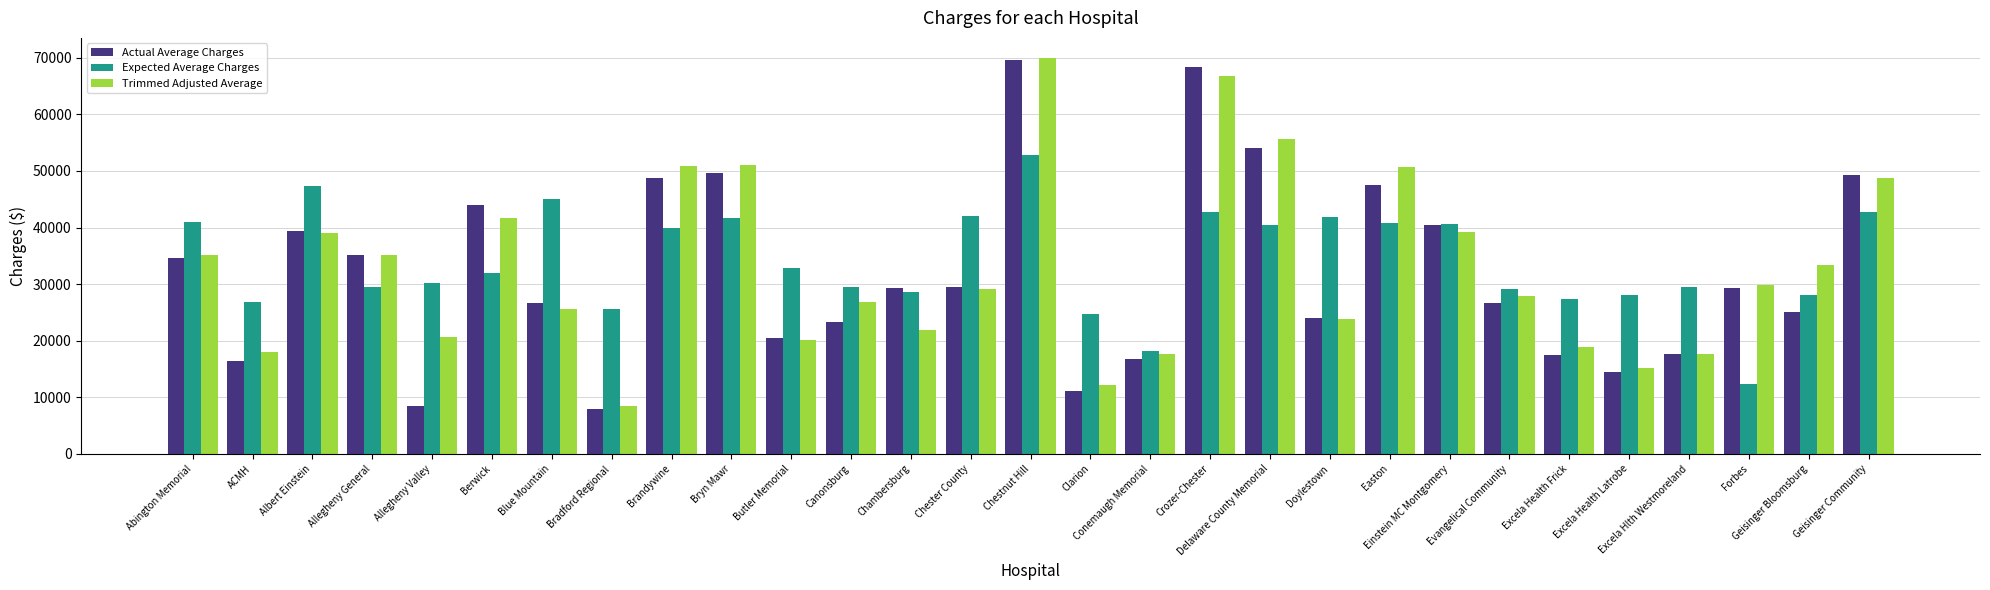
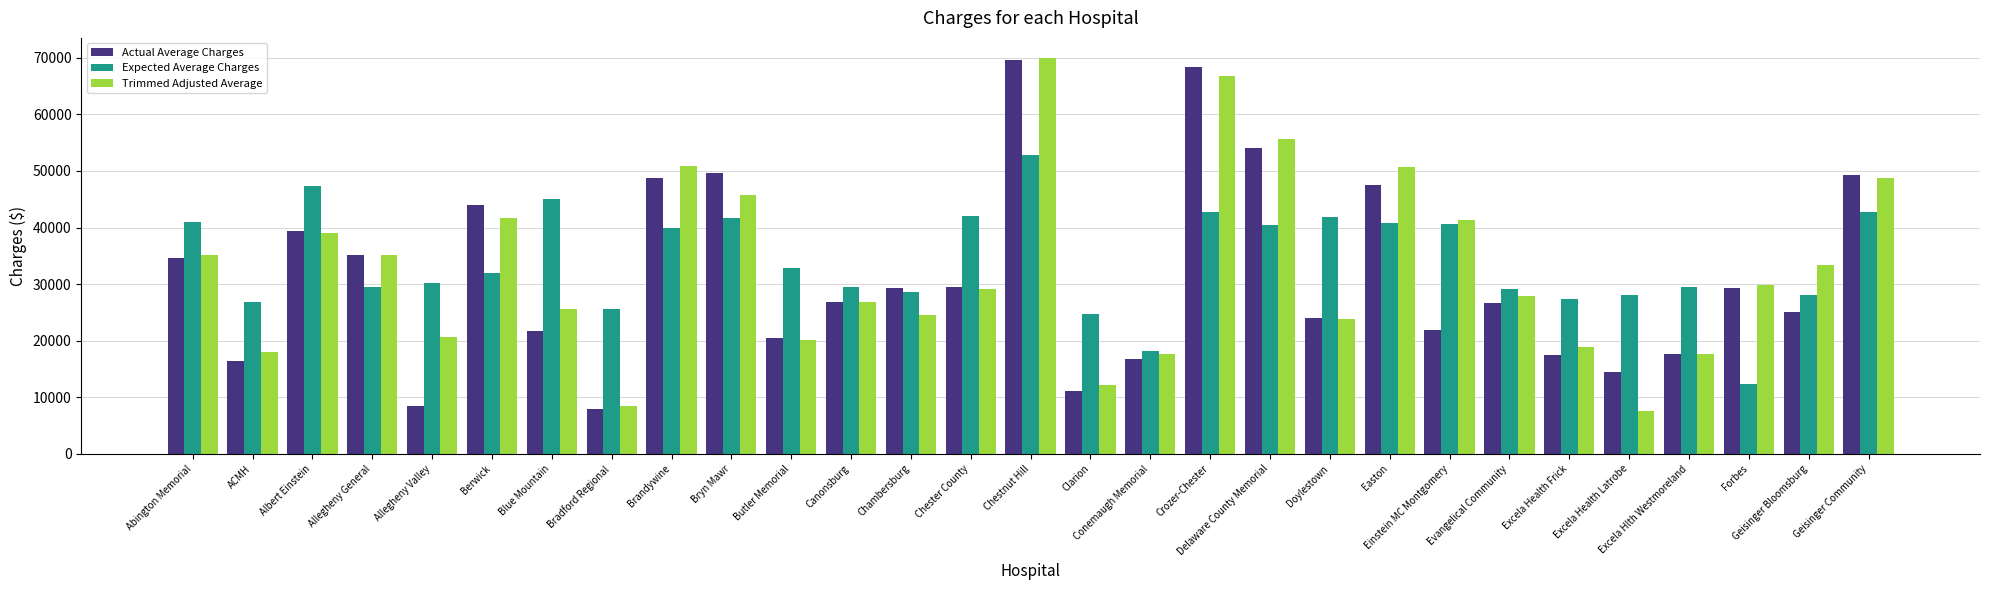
Actual Average Charges, Blue Mountain: 27000 -> 22000
Trimmed Adjusted Average, Bryn Mawr: 51000 -> 46000
Actual Average Charges, Canonsburg: 23000 -> 27000
Trimmed Adjusted Average, Chambersburg: 22000 -> 24000
Actual Average Charges, Einstein MC Montgomery: 40000 -> 22000
Trimmed Adjusted Average, Einstein MC Montgomery: 39000 -> 41000
Trimmed Adjusted Average, Excela Health Latrobe: 15000 -> 8000
